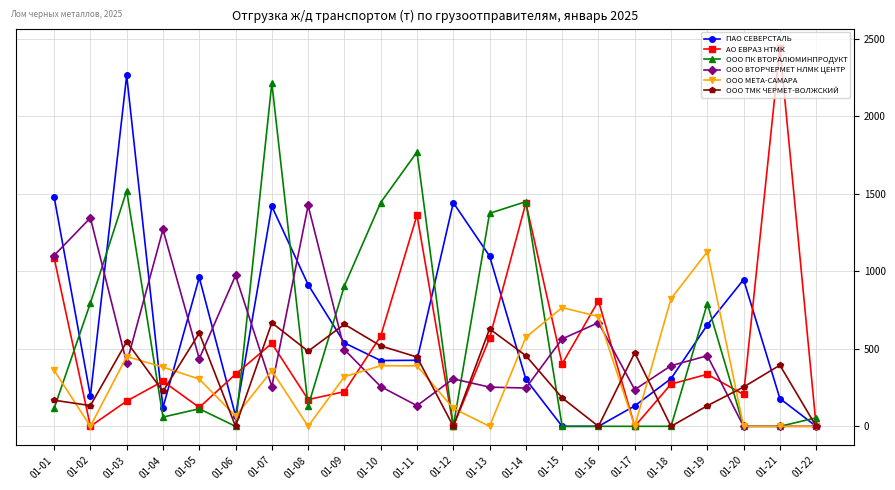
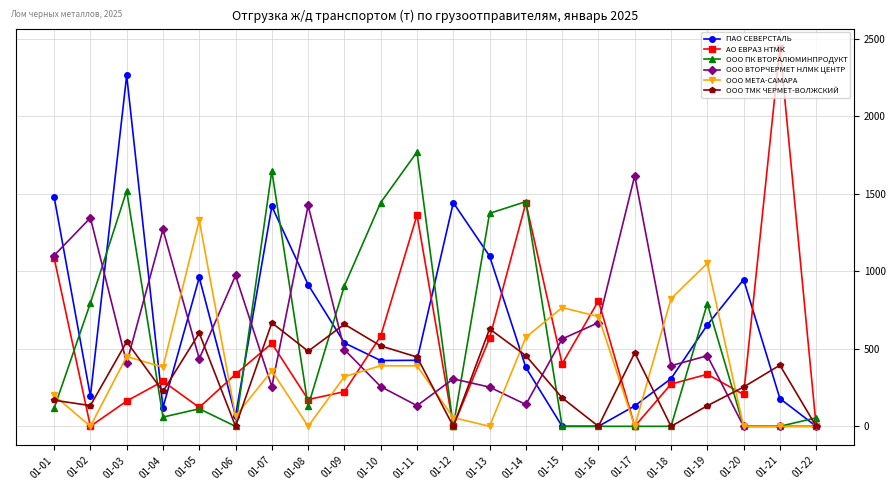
ООО МЕТА-САМАРА, 01-01: 360 -> 200
ООО МЕТА-САМАРА, 01-05: 300 -> 1330
ООО ПК ВТОРАЛЮМИНПРОДУКТ, 01-07: 2210 -> 1650
ООО МЕТА-САМАРА, 01-12: 120 -> 60
ПАО СЕВЕРСТАЛЬ, 01-14: 300 -> 380
ООО ВТОРЧЕРМЕТ НЛМК ЦЕНТР, 01-14: 250 -> 140
ООО ВТОРЧЕРМЕТ НЛМК ЦЕНТР, 01-17: 240 -> 1620
ООО МЕТА-САМАРА, 01-19: 1130 -> 1050
